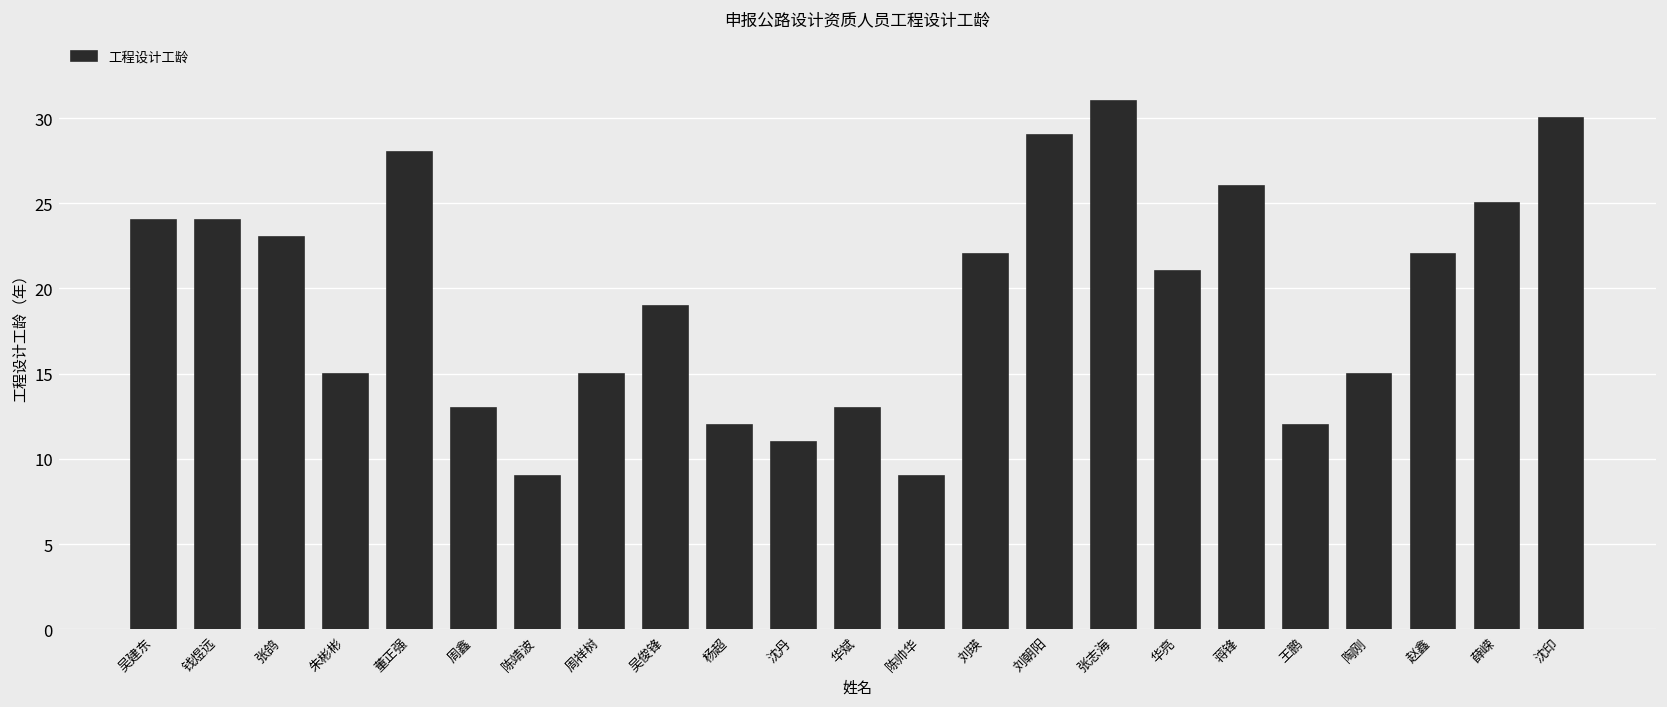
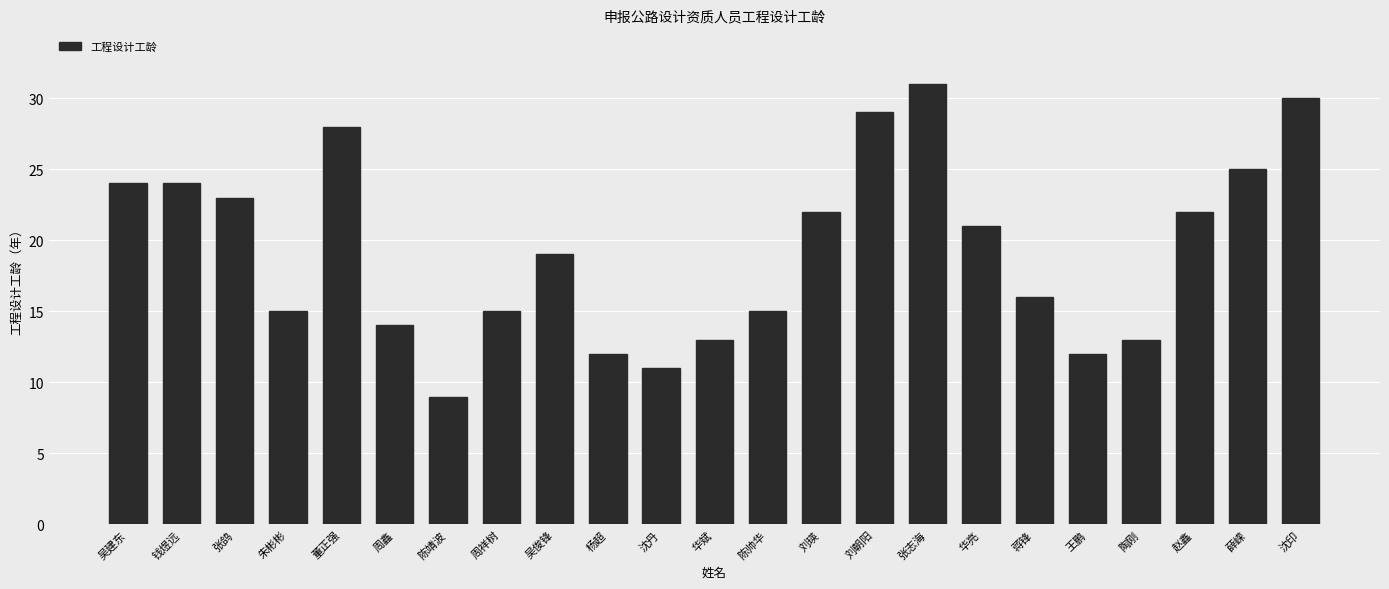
周鑫: 13 -> 14
陈帅华: 9 -> 15
蒋锋: 26 -> 16
陶刚: 15 -> 13
